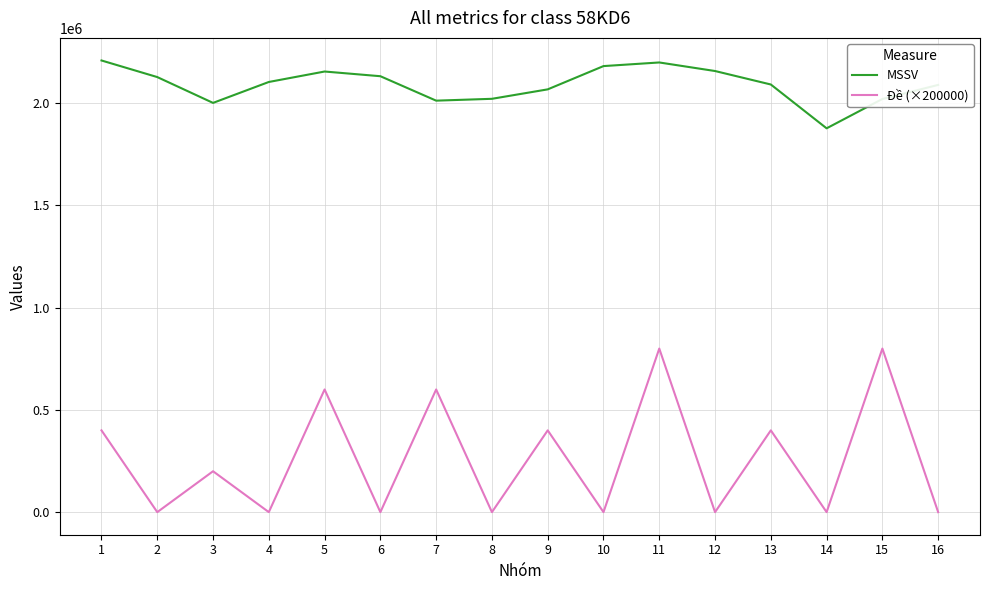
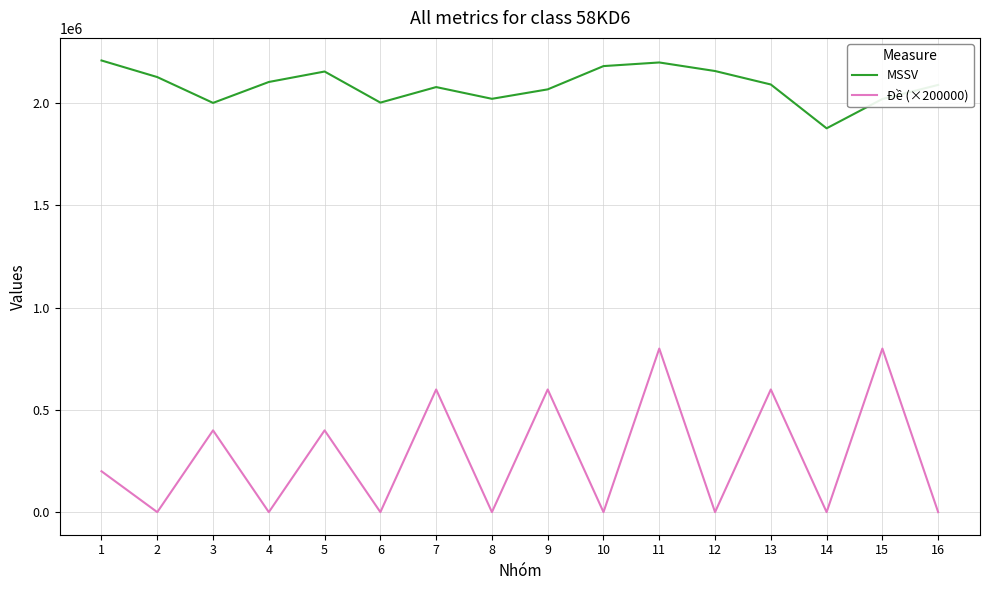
Đề (×200000), 1: 400000 -> 200000
Đề (×200000), 3: 200000 -> 400000
Đề (×200000), 5: 600000 -> 400000
MSSV, 6: 2130000 -> 2000000
MSSV, 7: 2010000 -> 2080000
Đề (×200000), 9: 400000 -> 600000
Đề (×200000), 13: 400000 -> 600000
